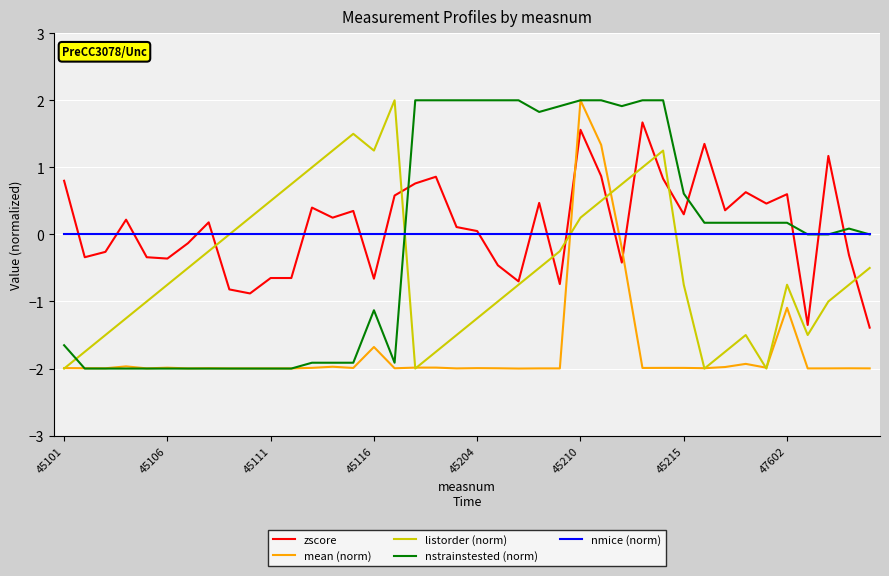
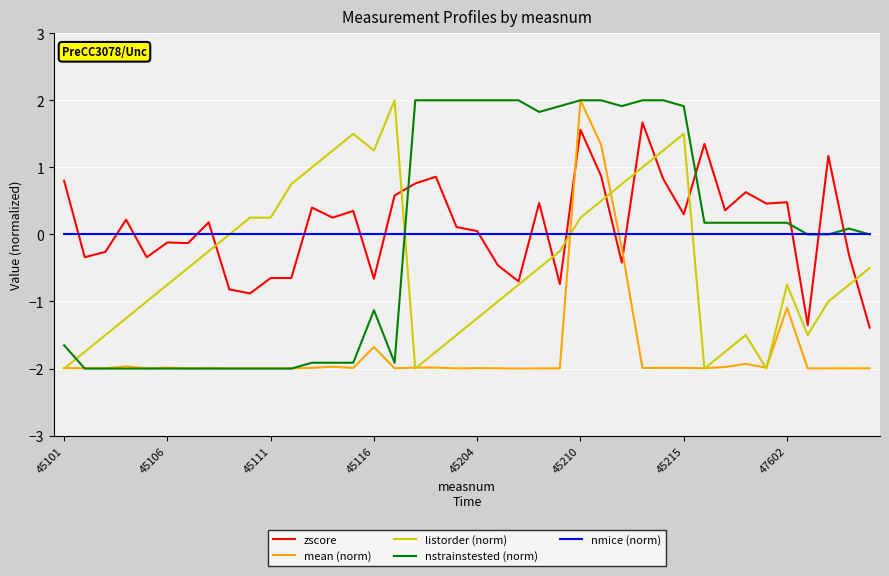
zscore, 45106: -0.4 -> -0.1
listorder (norm), 45111: 0.5 -> 0.3
listorder (norm), 45215: -0.8 -> 1.5
nstrainstested (norm), 45215: 0.6 -> 1.9
zscore, 47602: 0.6 -> 0.5
